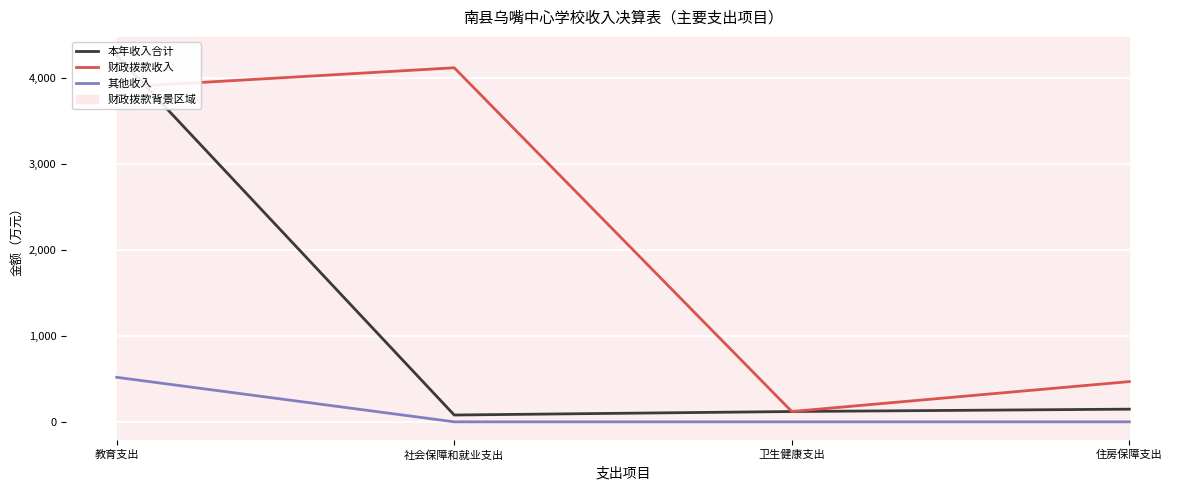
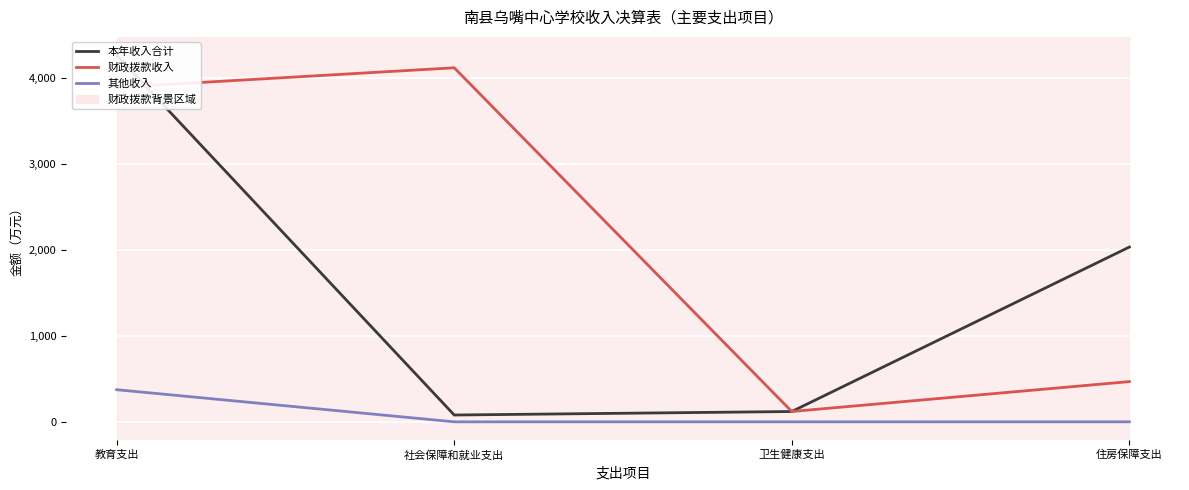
其他收入, 教育支出: 500 -> 400
本年收入合计, 住房保障支出: 100 -> 2,000
